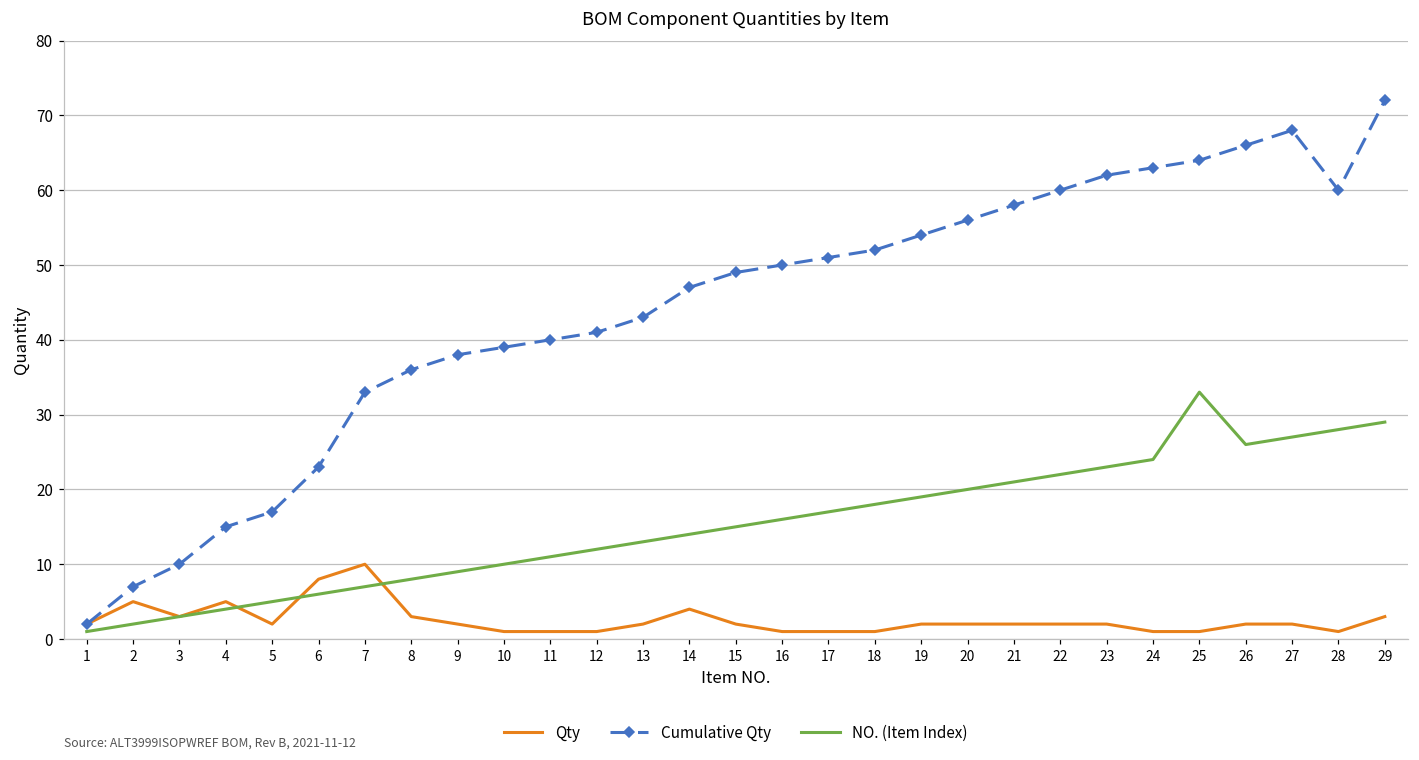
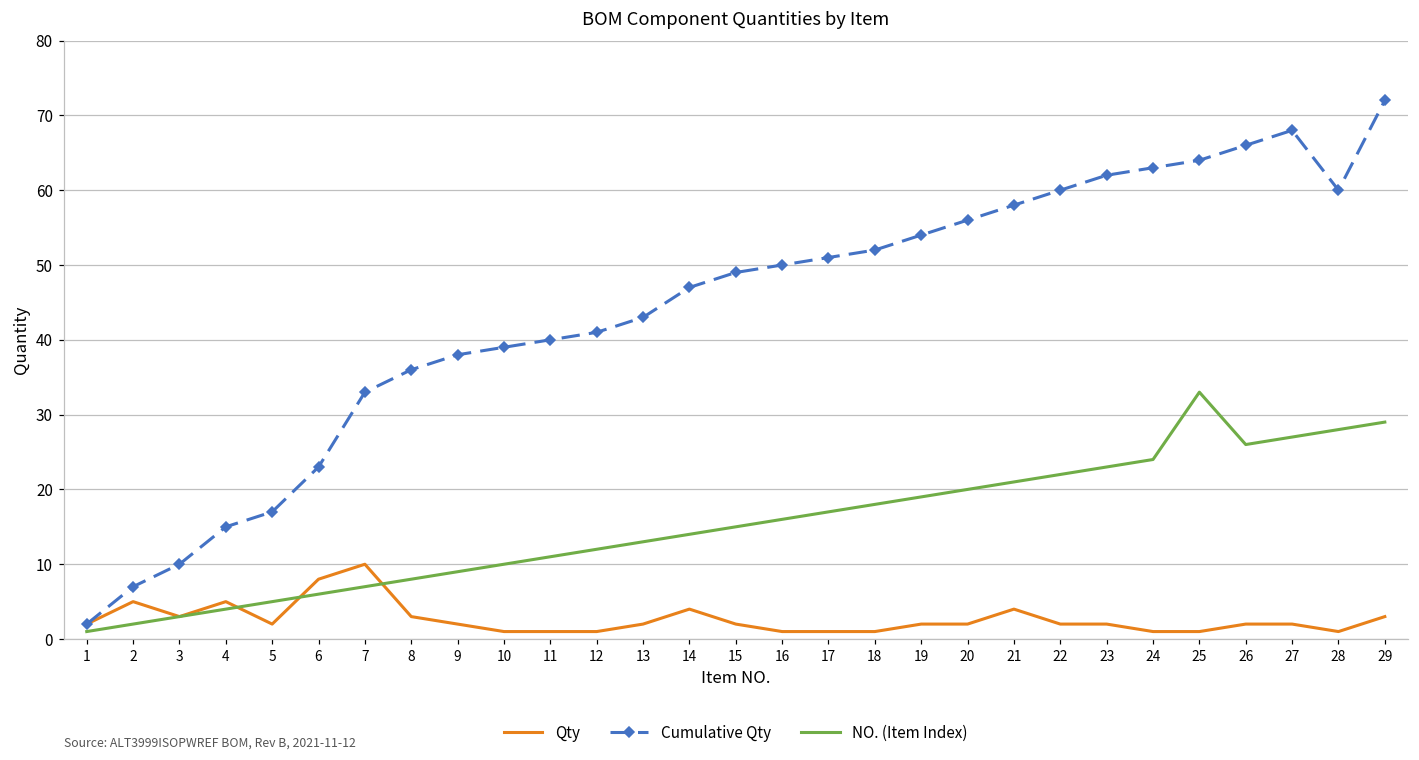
Qty, 21: 2 -> 4
